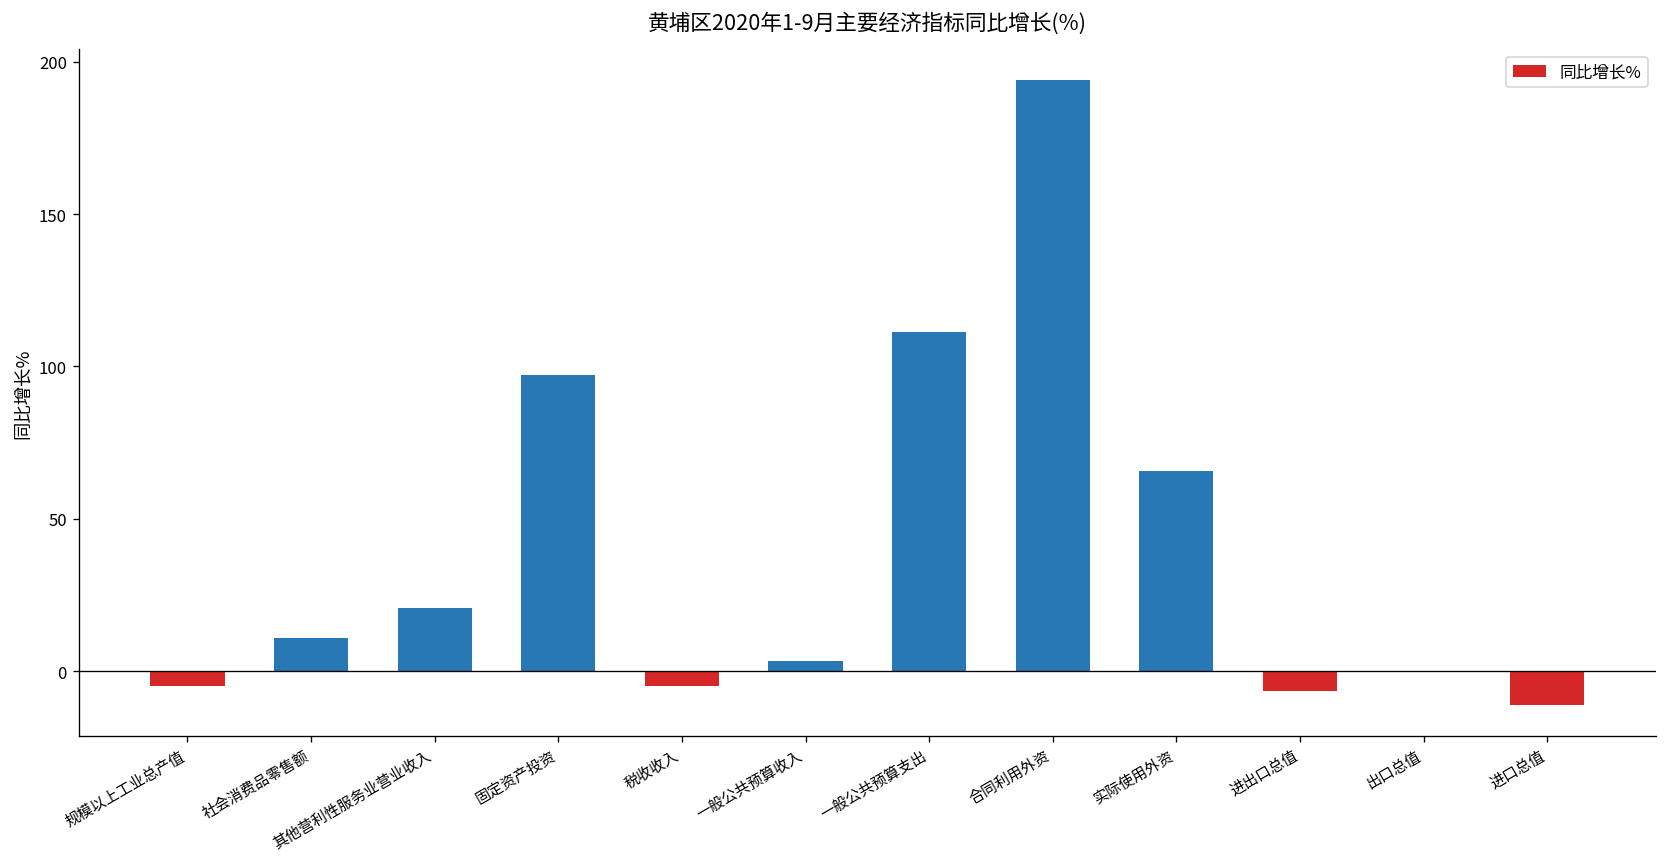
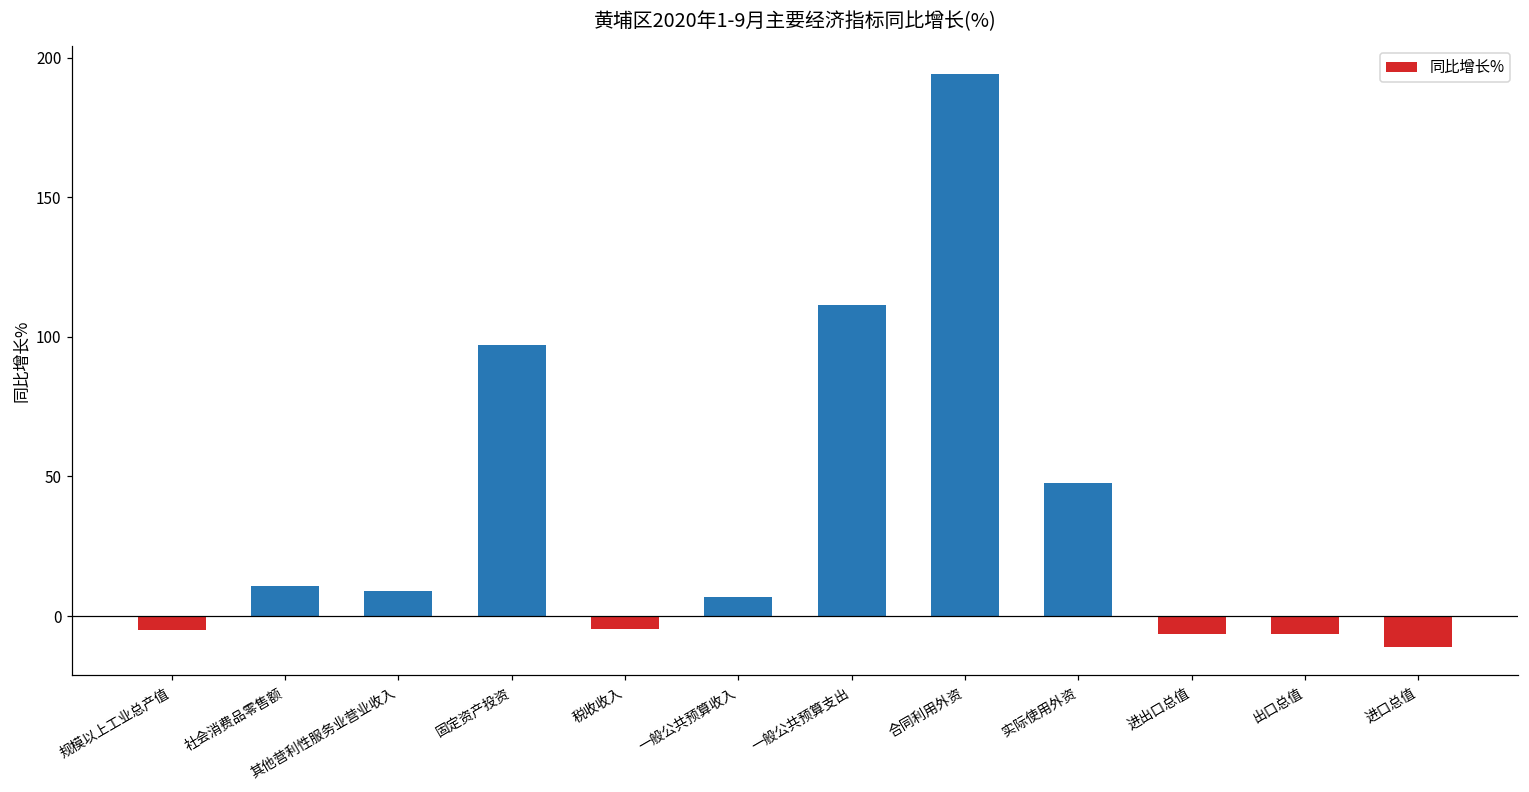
其他营利性服务业营业收入: 21 -> 9
一般公共预算收入: 3 -> 7
实际使用外资: 66 -> 48
出口总值: 0 -> -6
